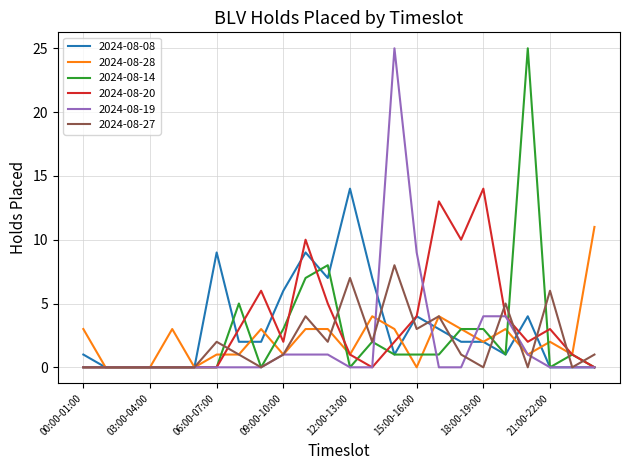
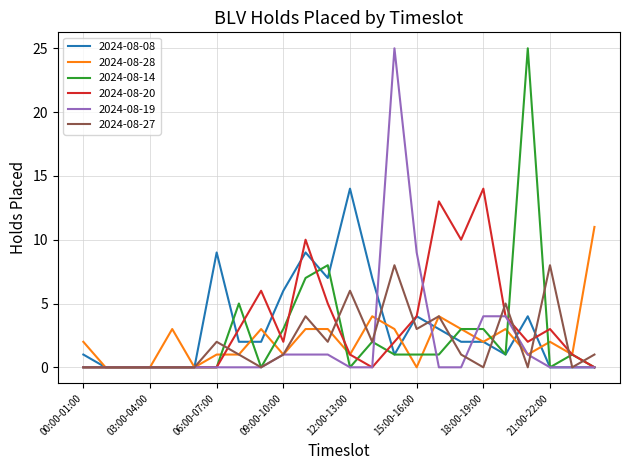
2024-08-28, 00:00-01:00: 3 -> 2
2024-08-27, 12:00-13:00: 7 -> 6
2024-08-27, 21:00-22:00: 6 -> 8
